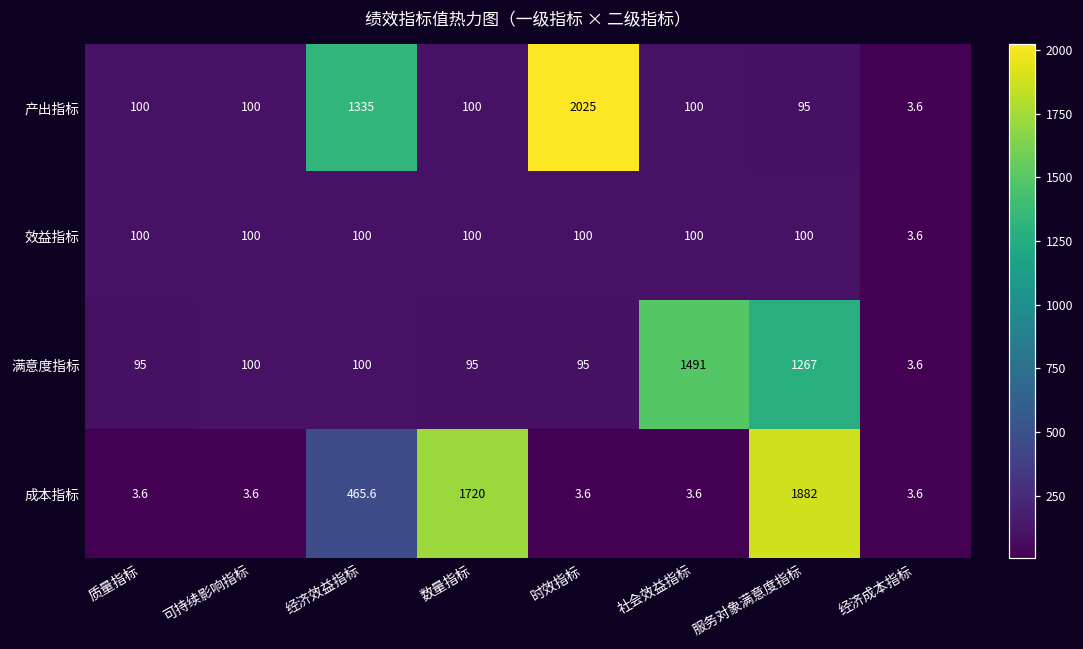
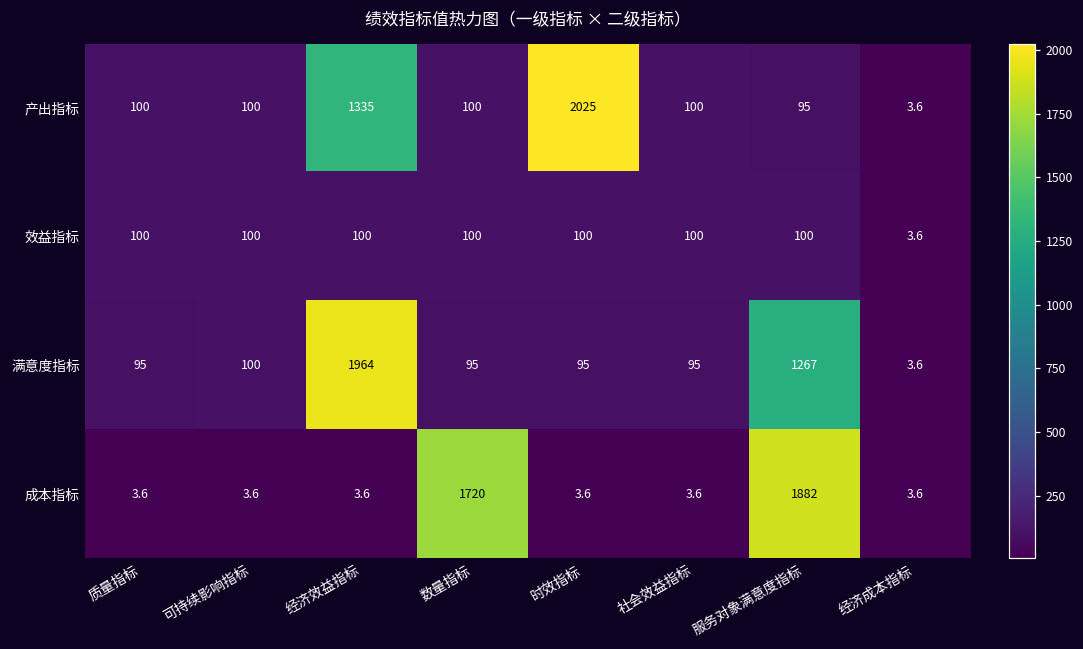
满意度指标, 经济效益指标: 100 -> 1964
满意度指标, 社会效益指标: 1491 -> 95
成本指标, 经济效益指标: 465.6 -> 3.6
